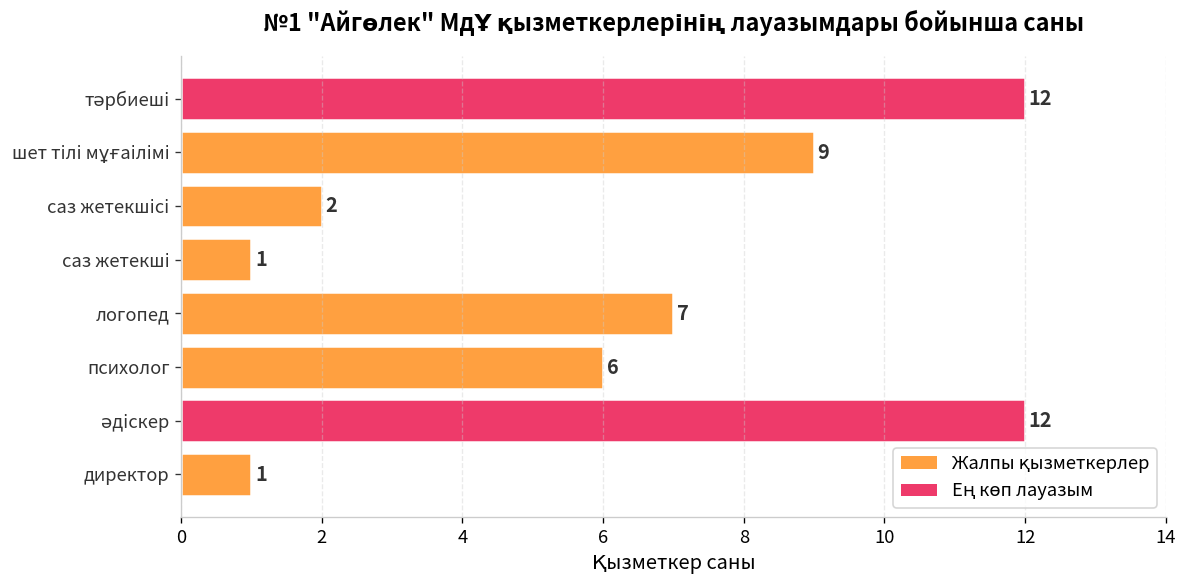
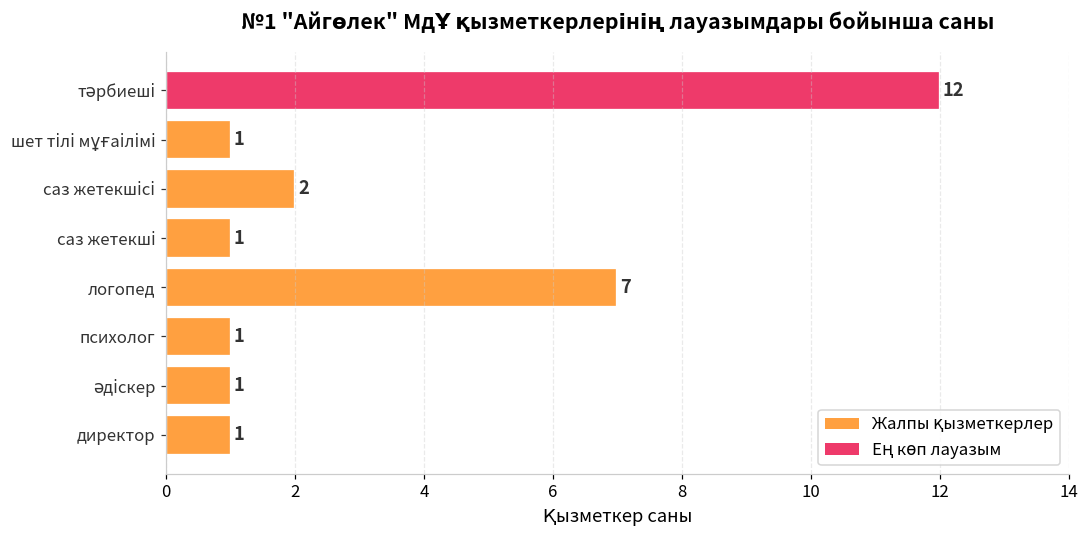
шет тілі мұғаілімі: 9 -> 1
психолог: 6 -> 1
әдіскер: 12 -> 1
